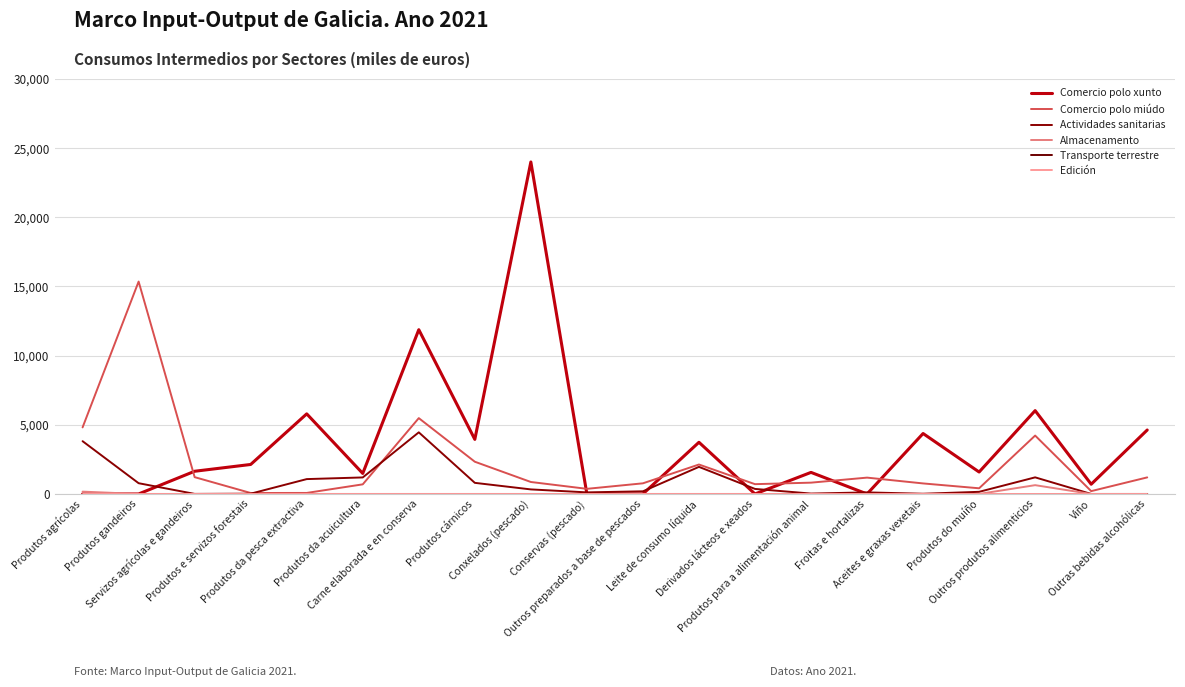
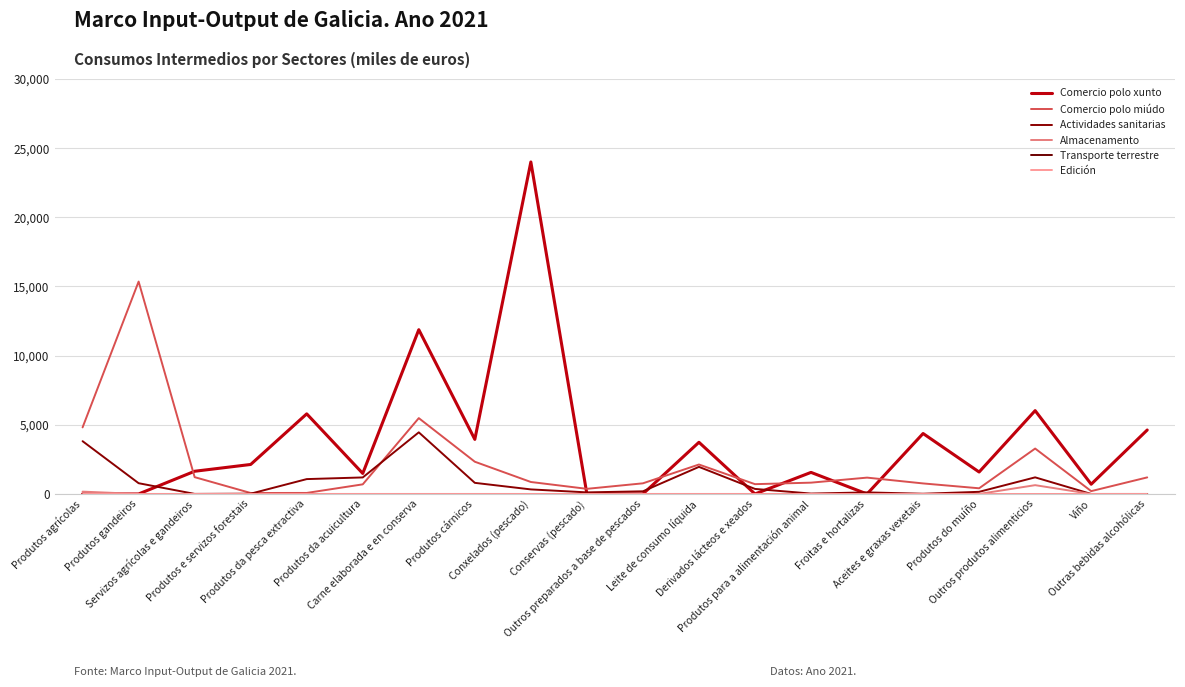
Comercio polo miúdo, Outros produtos alimenticios: 4,200 -> 3,300
